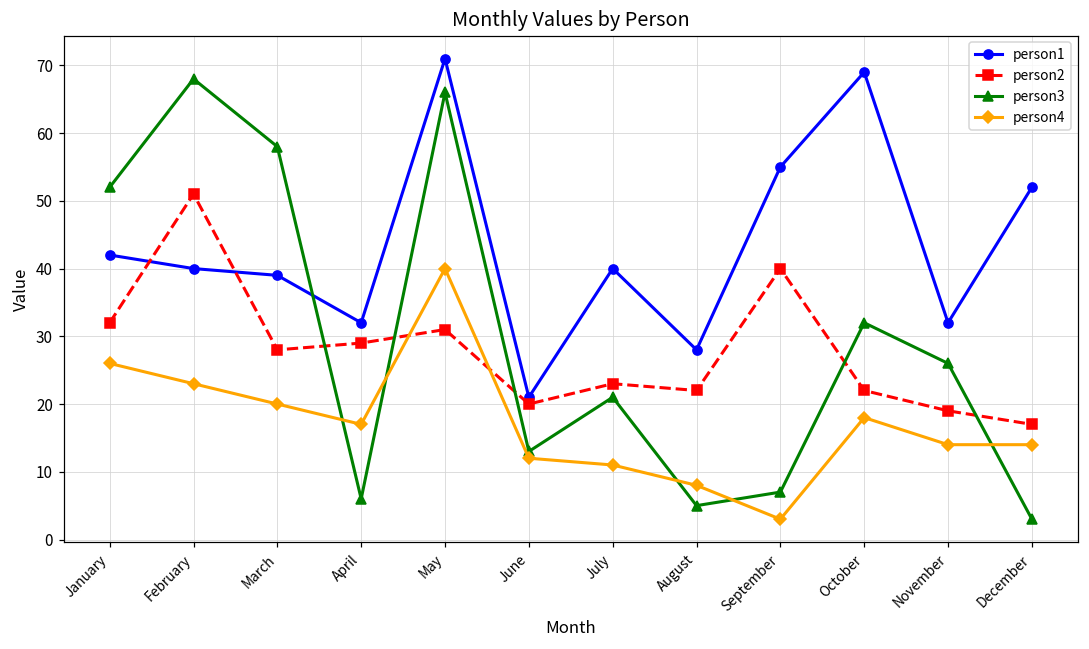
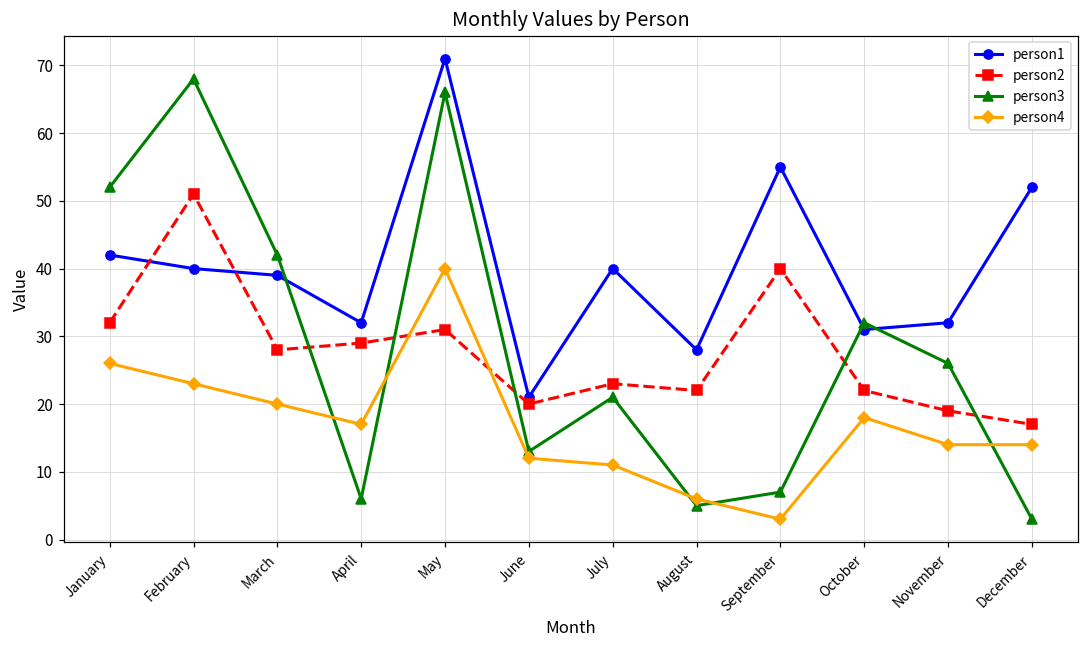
person3, March: 58 -> 42
person4, August: 8 -> 6
person1, October: 69 -> 31
